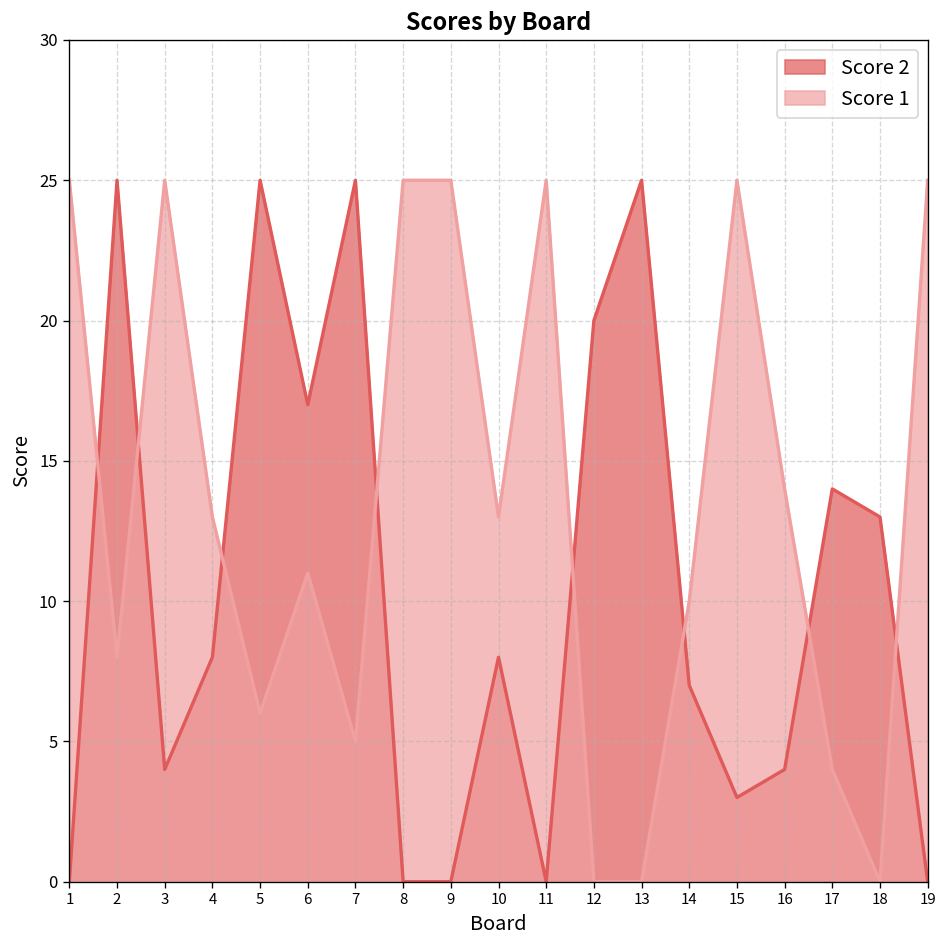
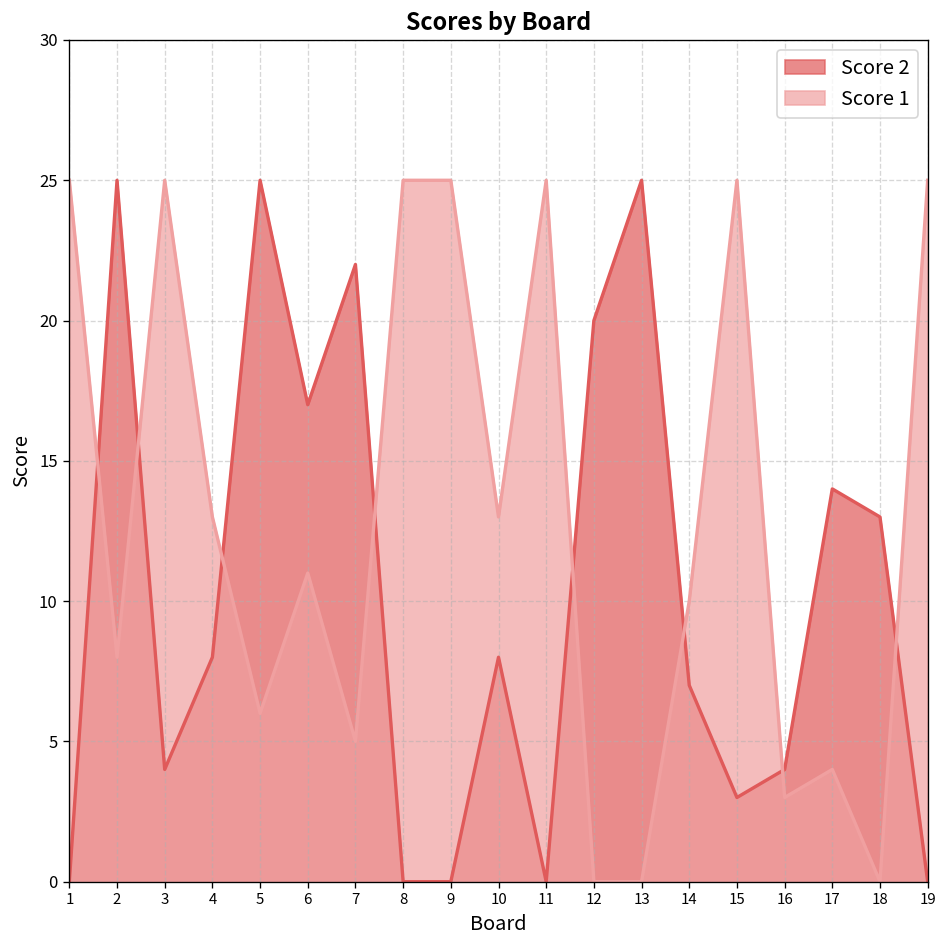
Score 2, 7: 25 -> 22
Score 1, 16: 14 -> 3
